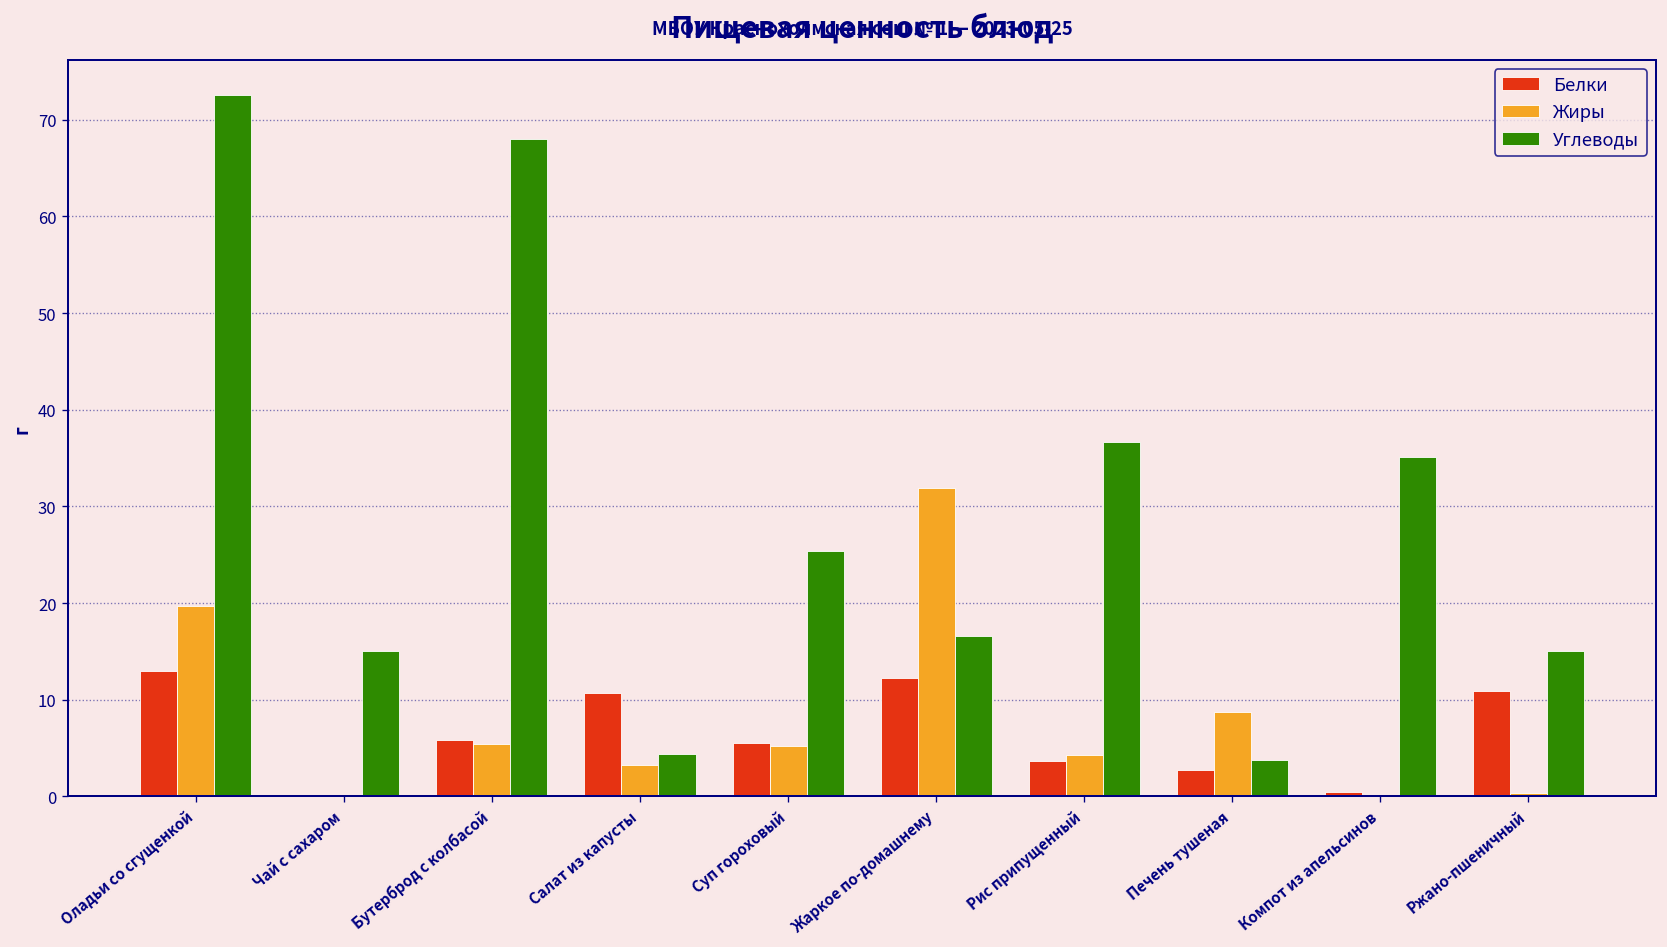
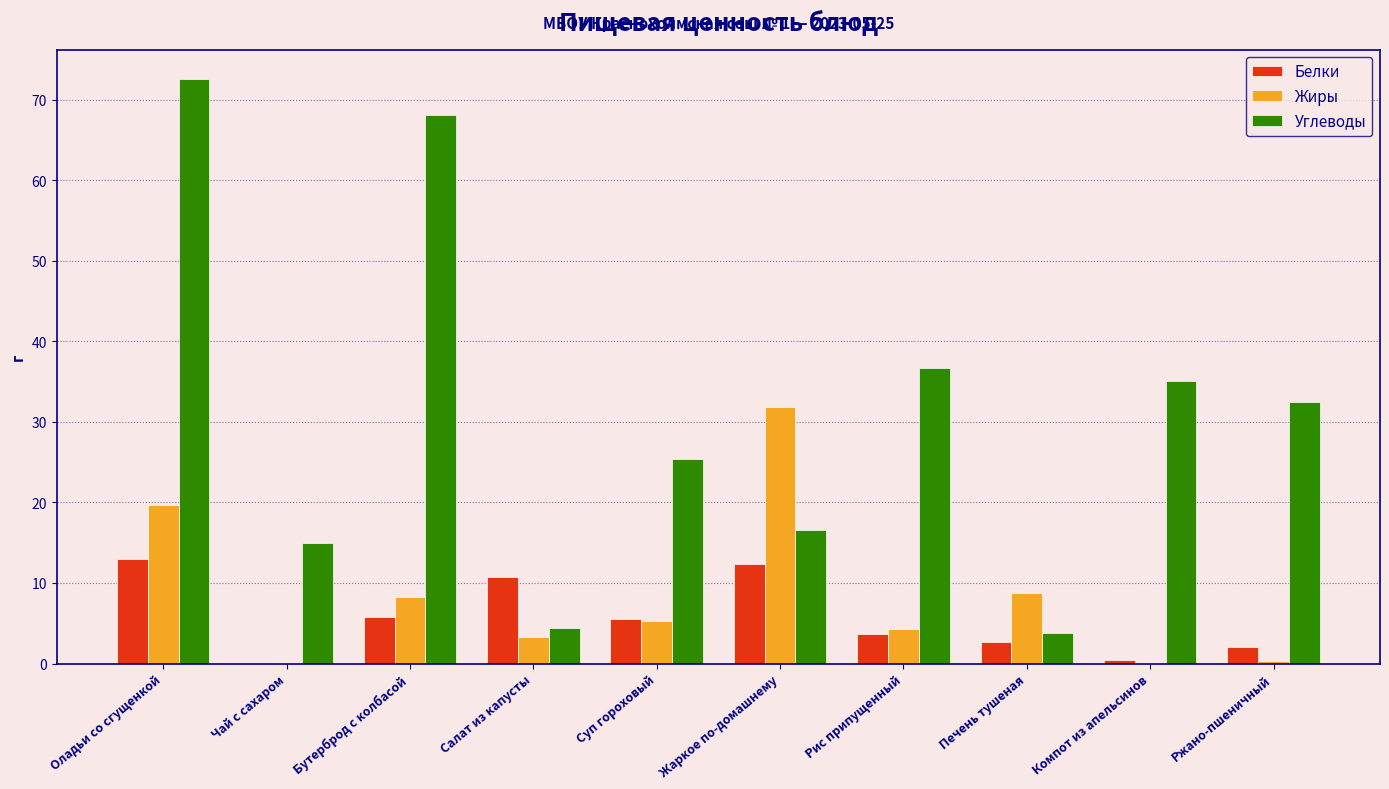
Жиры, Бутерброд с колбасой: 5 -> 8
Белки, Ржано-пшеничный: 11 -> 2
Углеводы, Ржано-пшеничный: 15 -> 33
